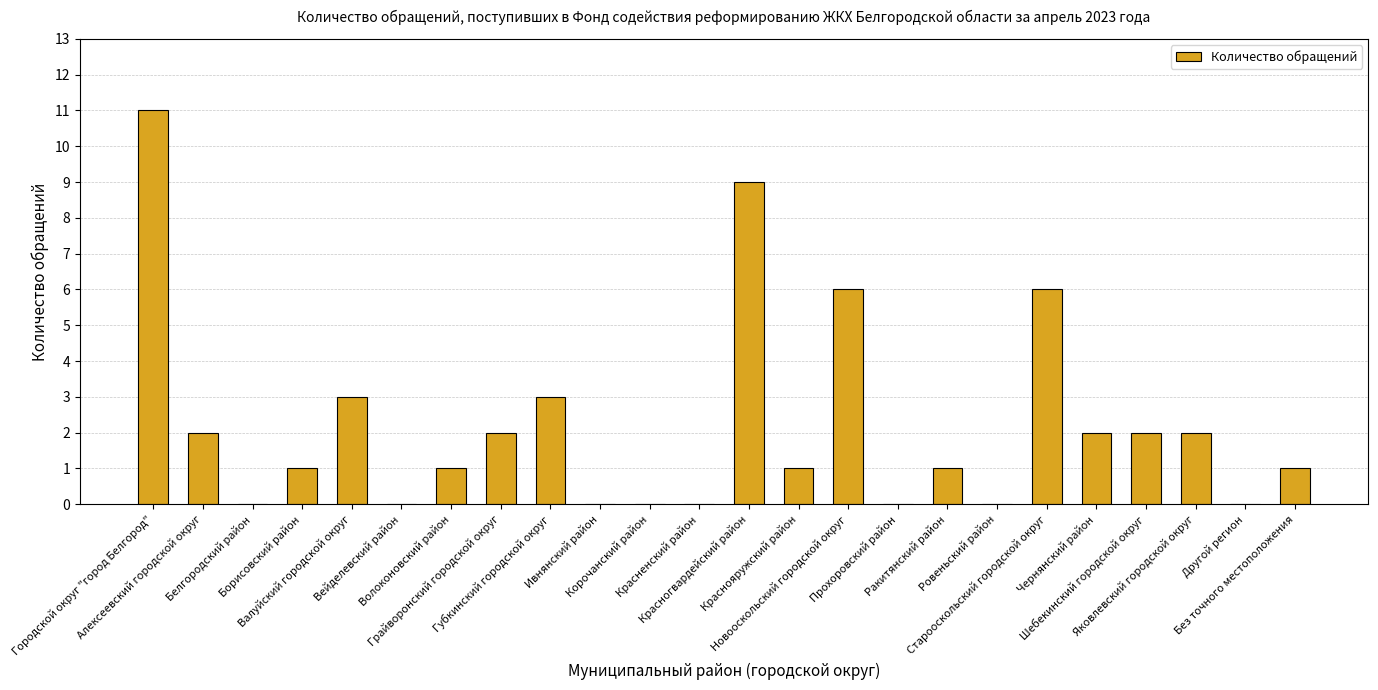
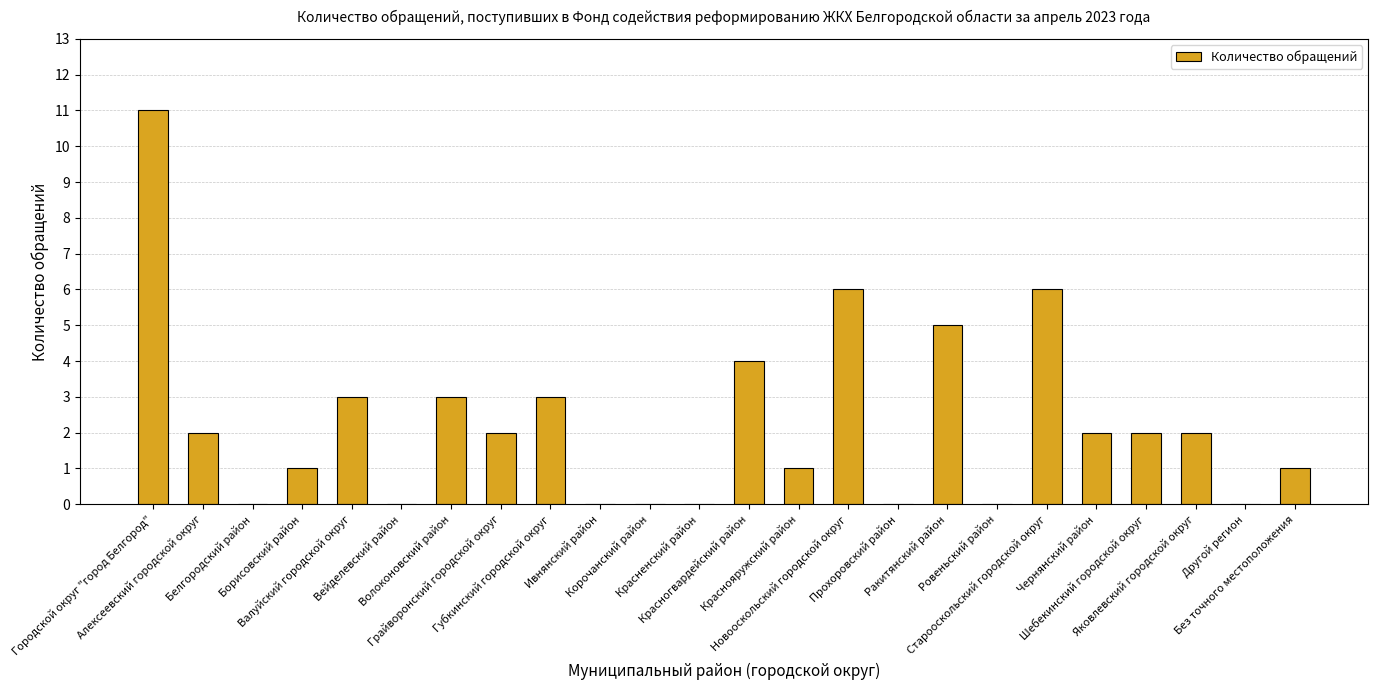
Волоконовский район: 1 -> 3
Красногвардейский район: 9 -> 4
Ракитянский район: 1 -> 5
